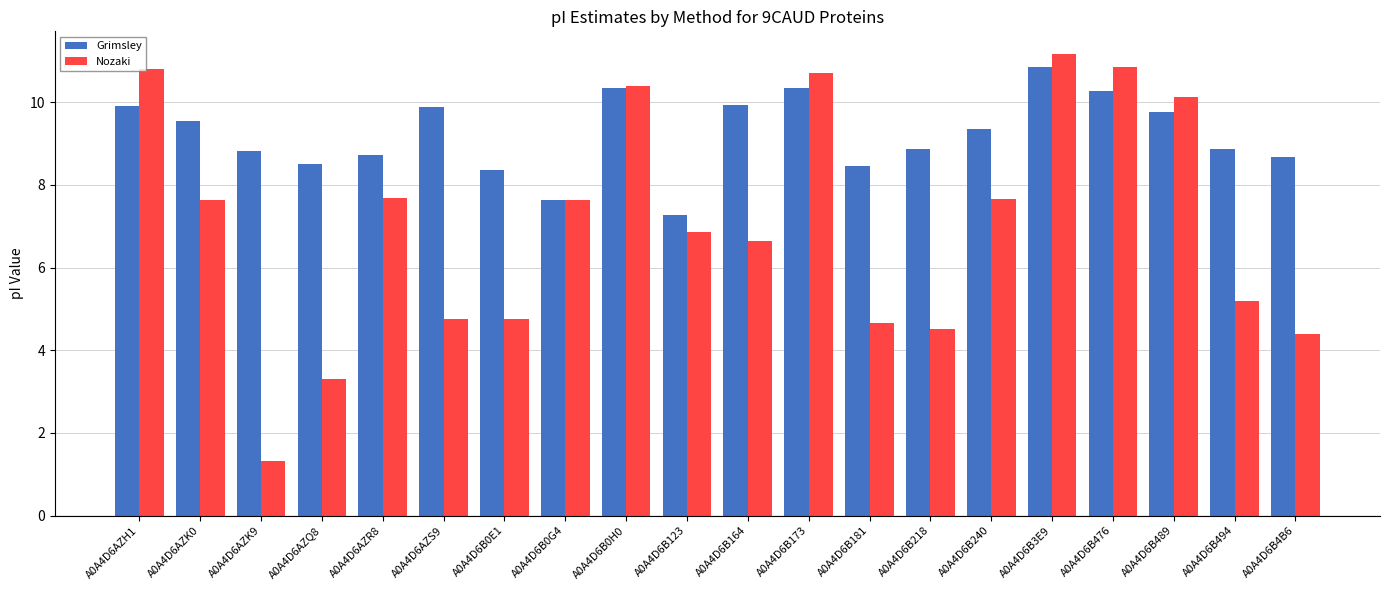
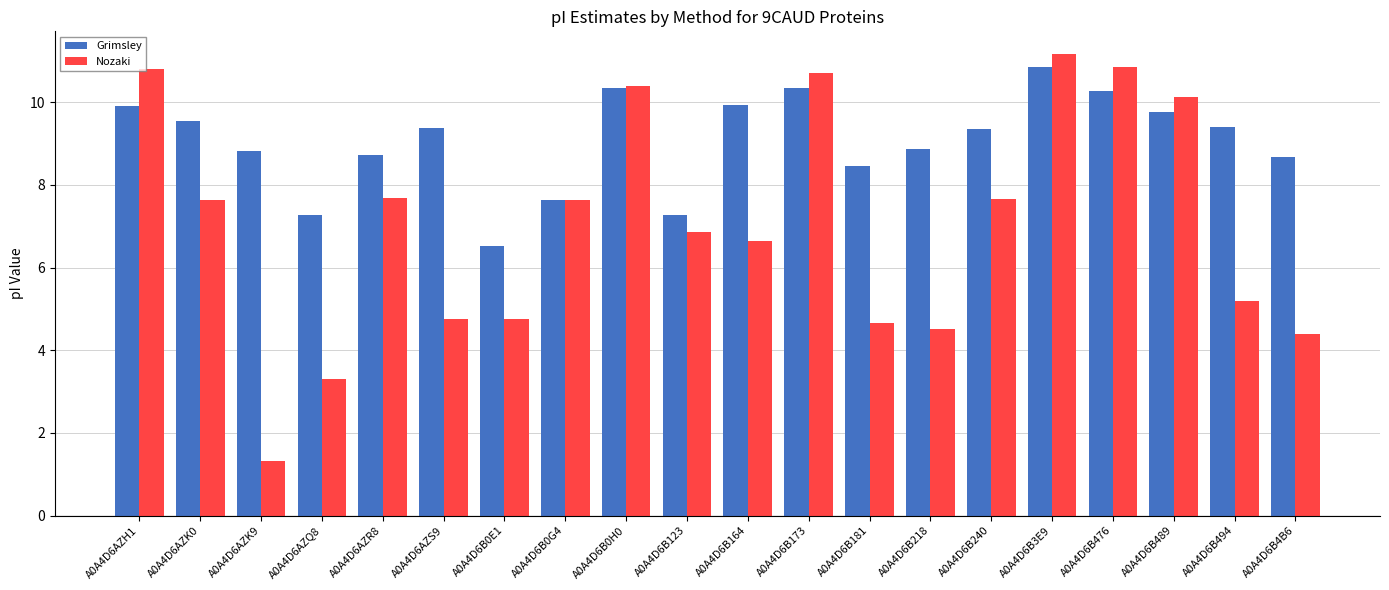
Grimsley, A0A4D6AZQ8: 8.5 -> 7.3
Grimsley, A0A4D6AZS9: 9.9 -> 9.4
Grimsley, A0A4D6B0E1: 8.4 -> 6.5
Grimsley, A0A4D6B494: 8.9 -> 9.4
